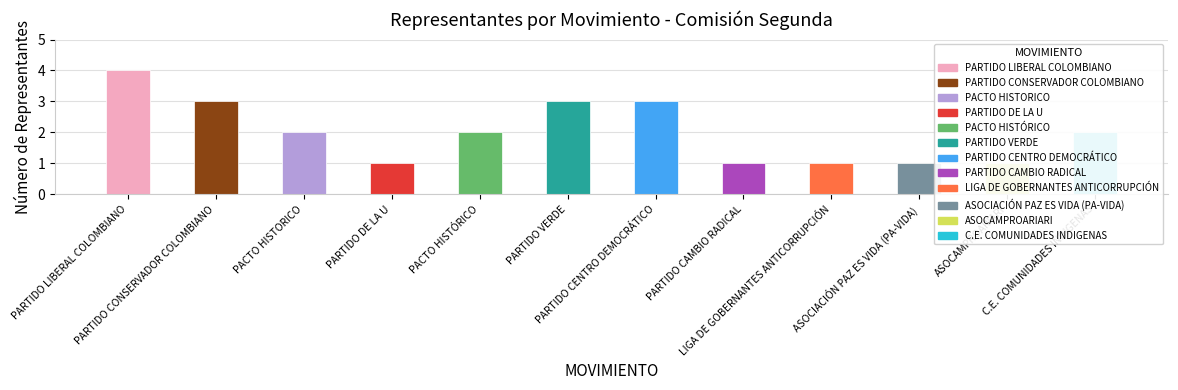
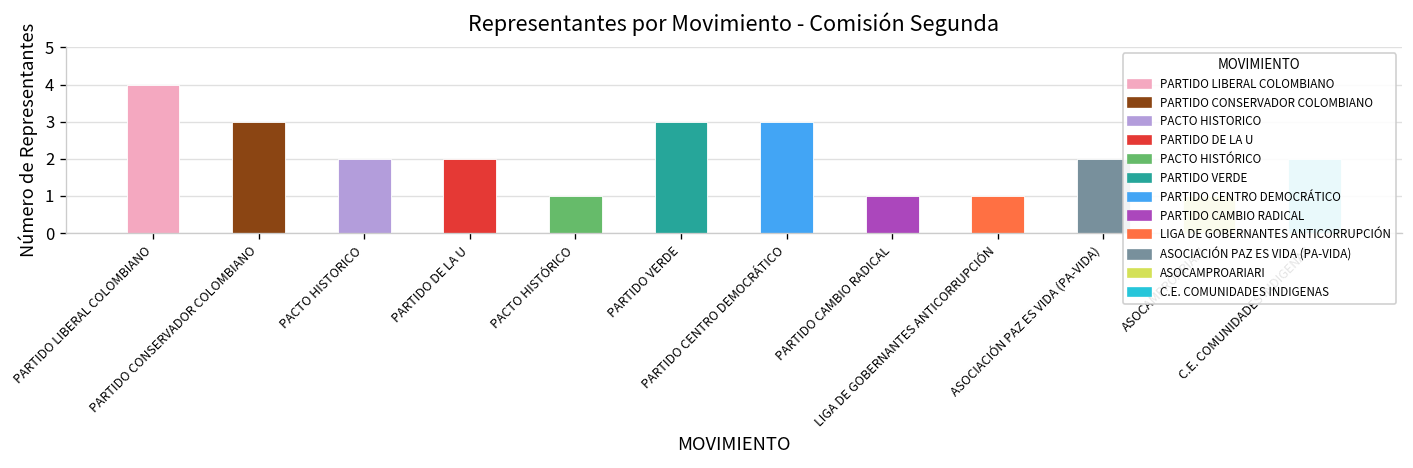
PARTIDO DE LA U: 1 -> 2
PACTO HISTÓRICO: 2 -> 1
ASOCIACIÓN PAZ ES VIDA (PA-VIDA): 1 -> 2
